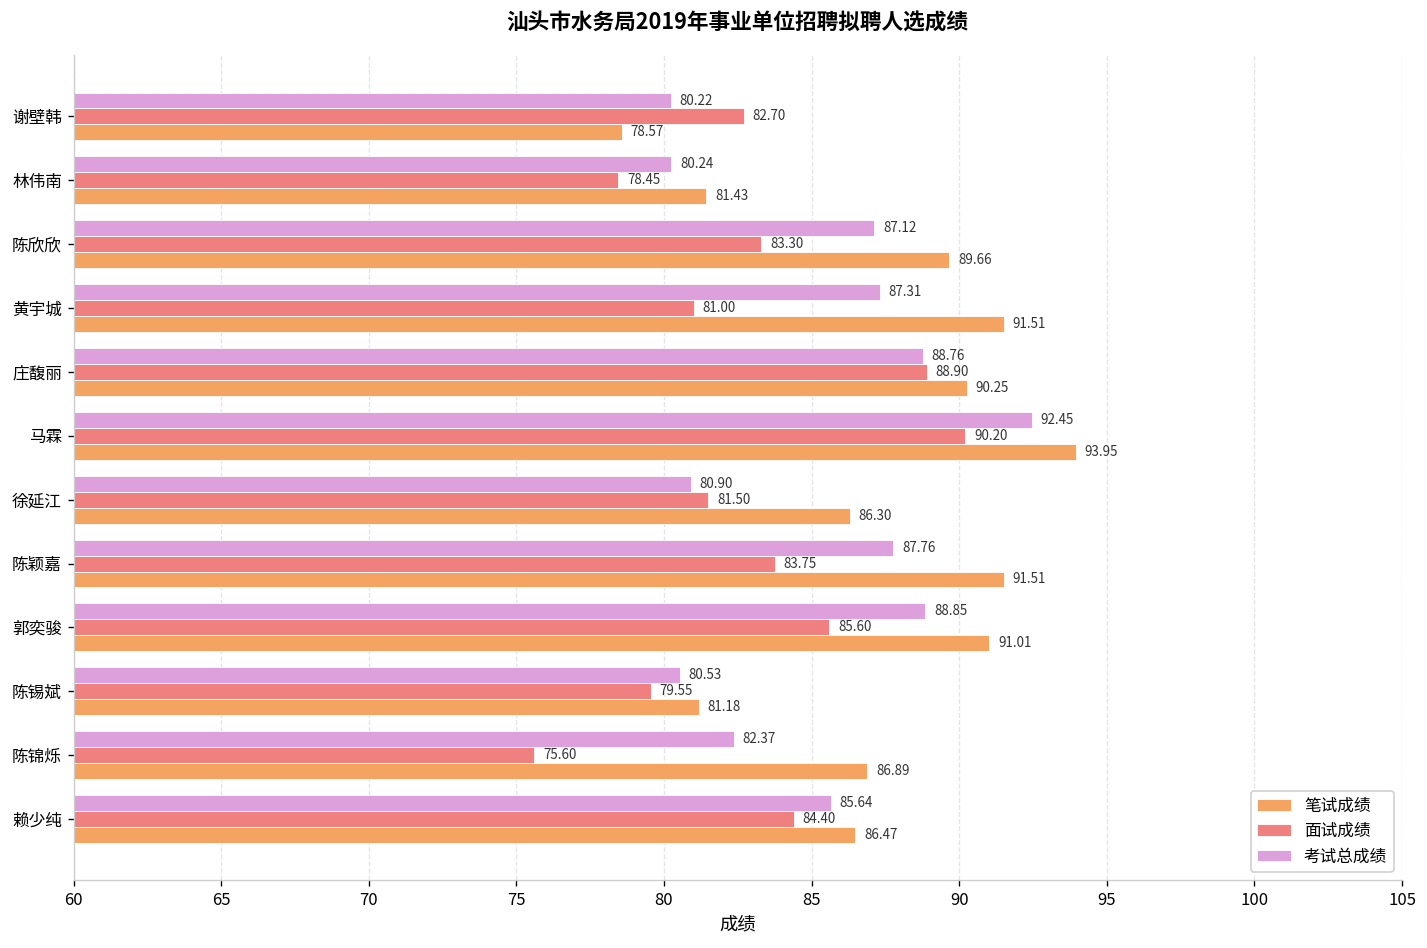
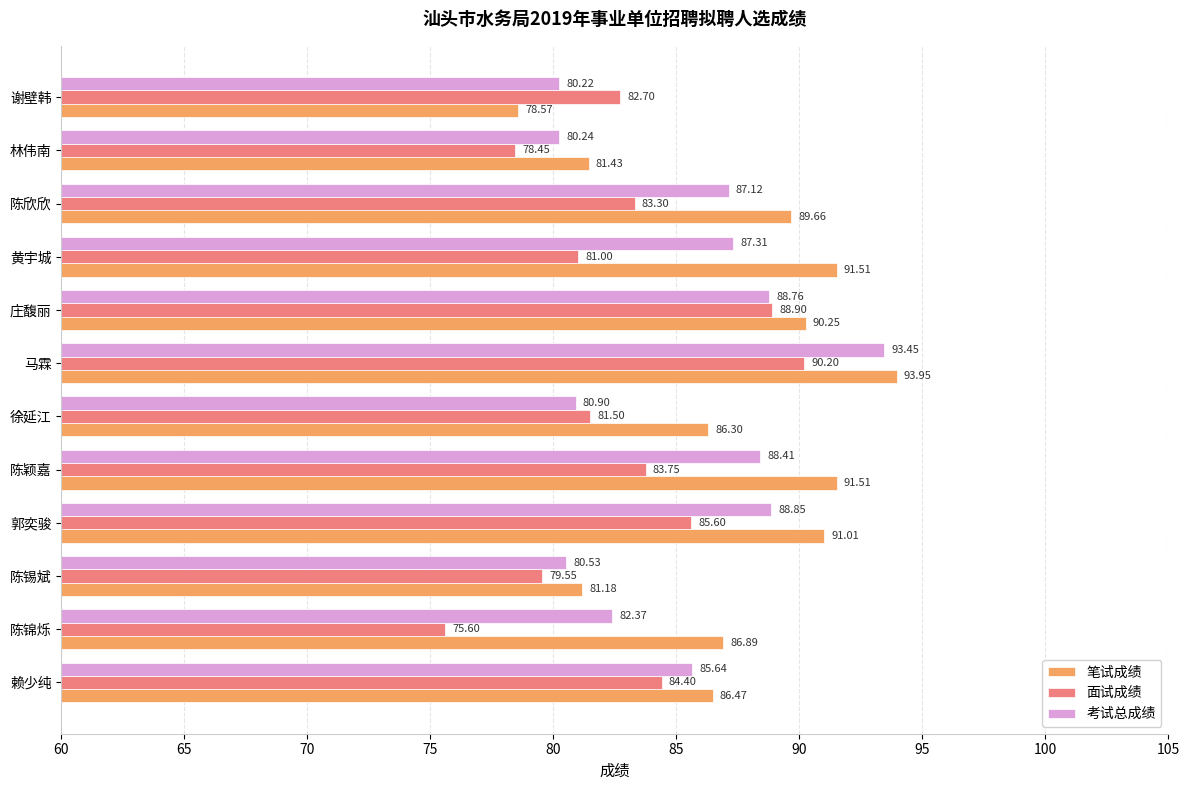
考试总成绩, 马霖: 92.45 -> 93.45
考试总成绩, 陈颖嘉: 87.76 -> 88.41
